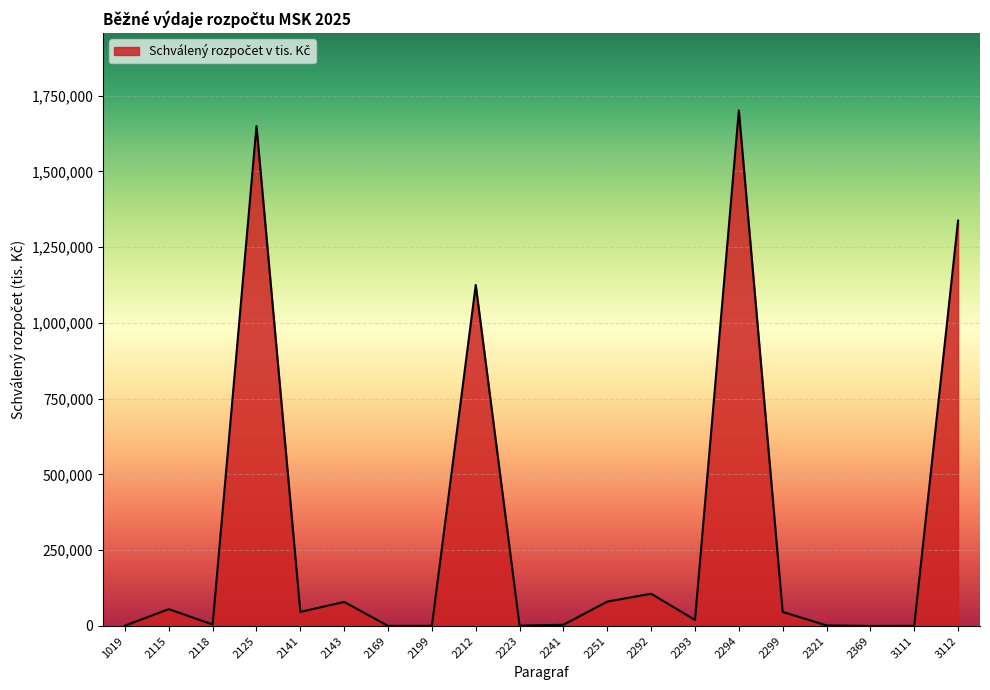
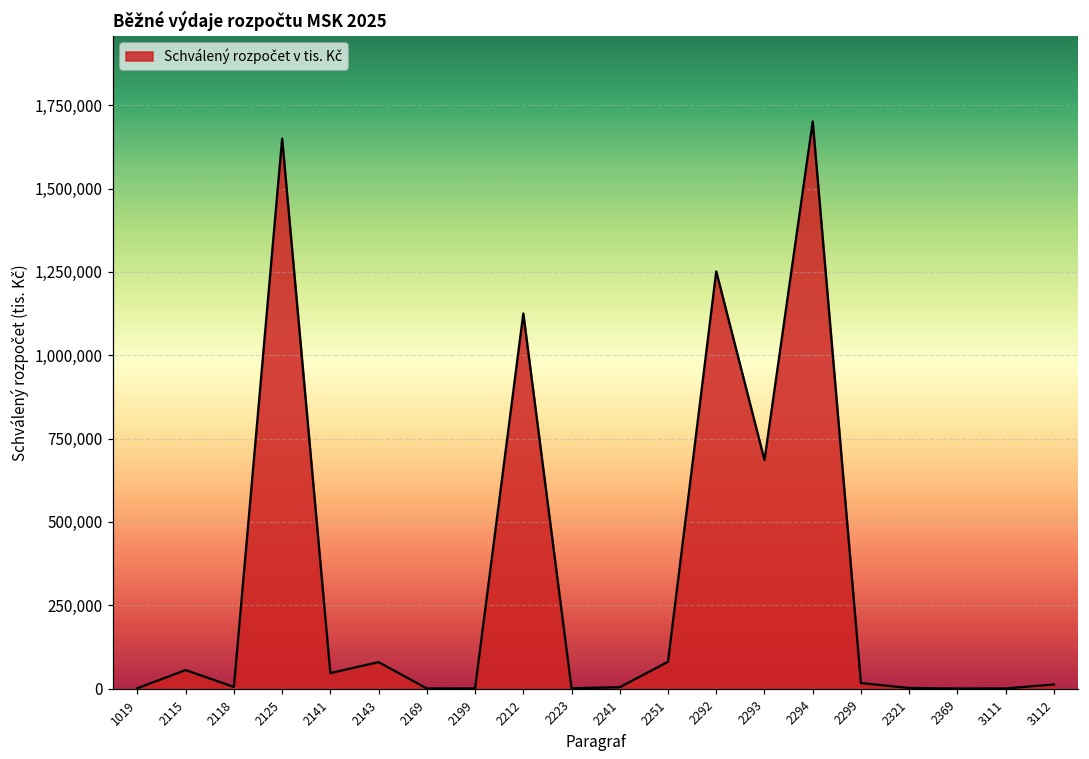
2292: 110,000 -> 1,250,000
2293: 20,000 -> 690,000
2299: 50,000 -> 20,000
3112: 1,340,000 -> 10,000
